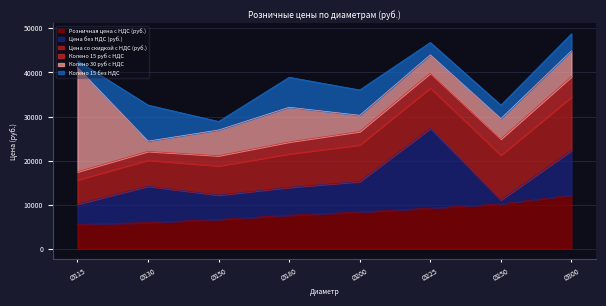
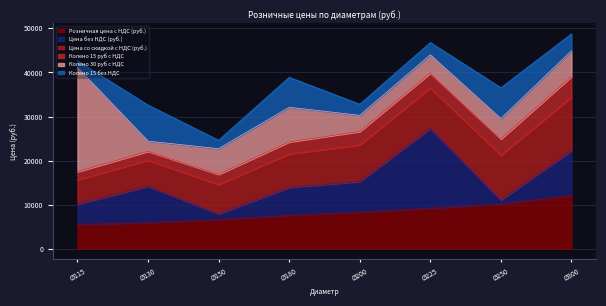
Цена без НДС (руб.), Ø150: 6000 -> 1000
Колено 15 без НДС, Ø200: 6000 -> 3000
Колено 15 без НДС, Ø250: 3000 -> 7000
